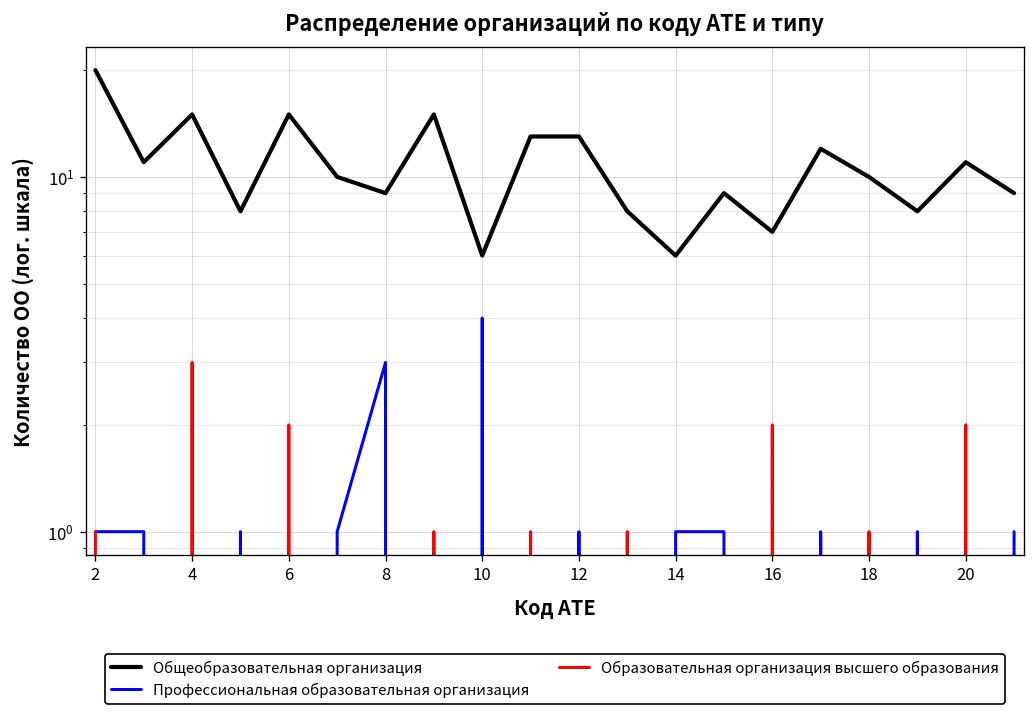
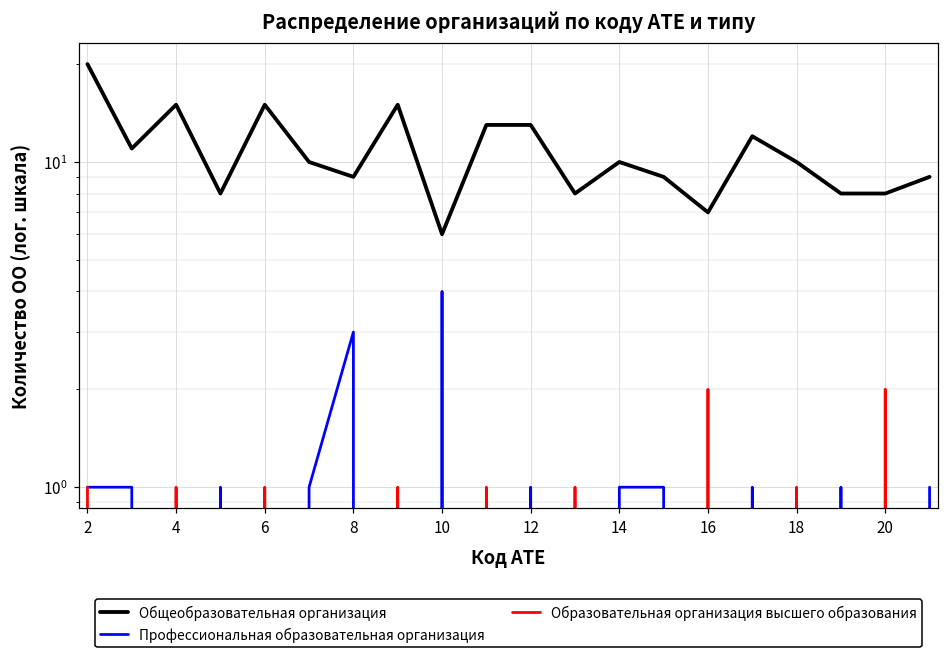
Образовательная организация высшего образования, 4: 3 -> 1
Образовательная организация высшего образования, 6: 2 -> 1
Общеобразовательная организация, 14: 6 -> 10
Общеобразовательная организация, 20: 11 -> 8
